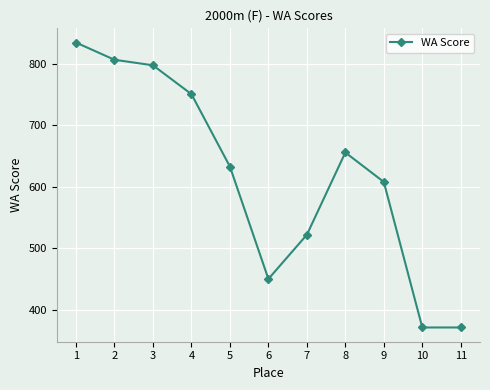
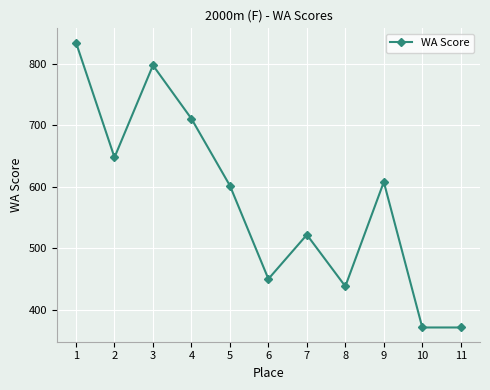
2: 810 -> 650
4: 750 -> 710
5: 630 -> 600
8: 660 -> 440
